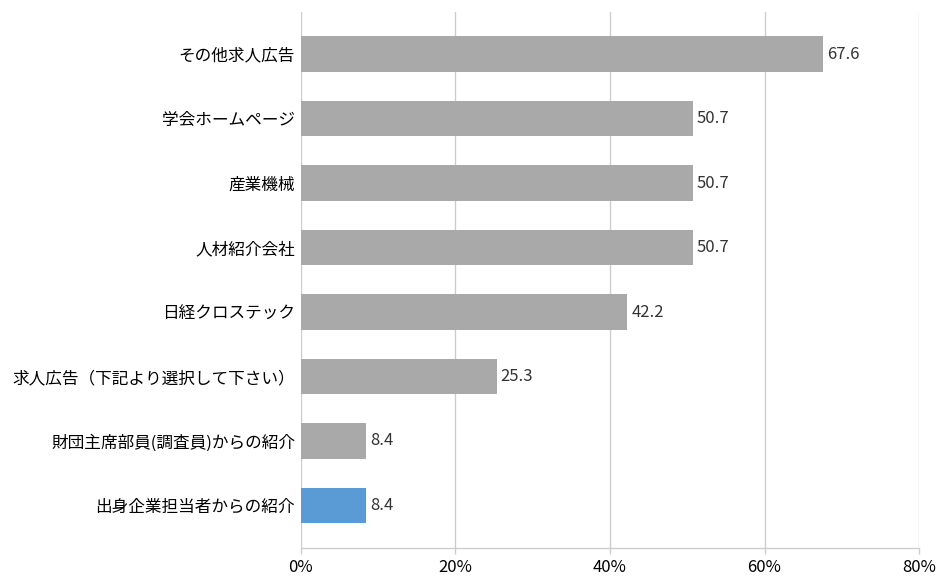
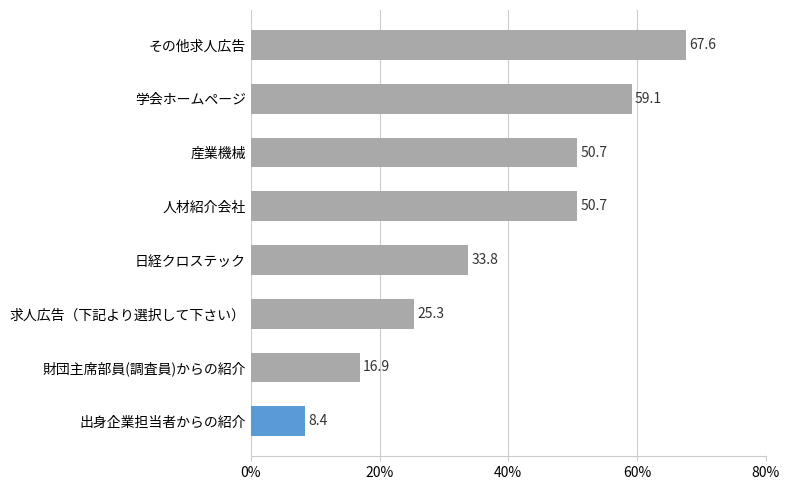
学会ホームページ: 50.7 -> 59.1
日経クロステック: 42.2 -> 33.8
財団主席部員(調査員)からの紹介: 8.4 -> 16.9
